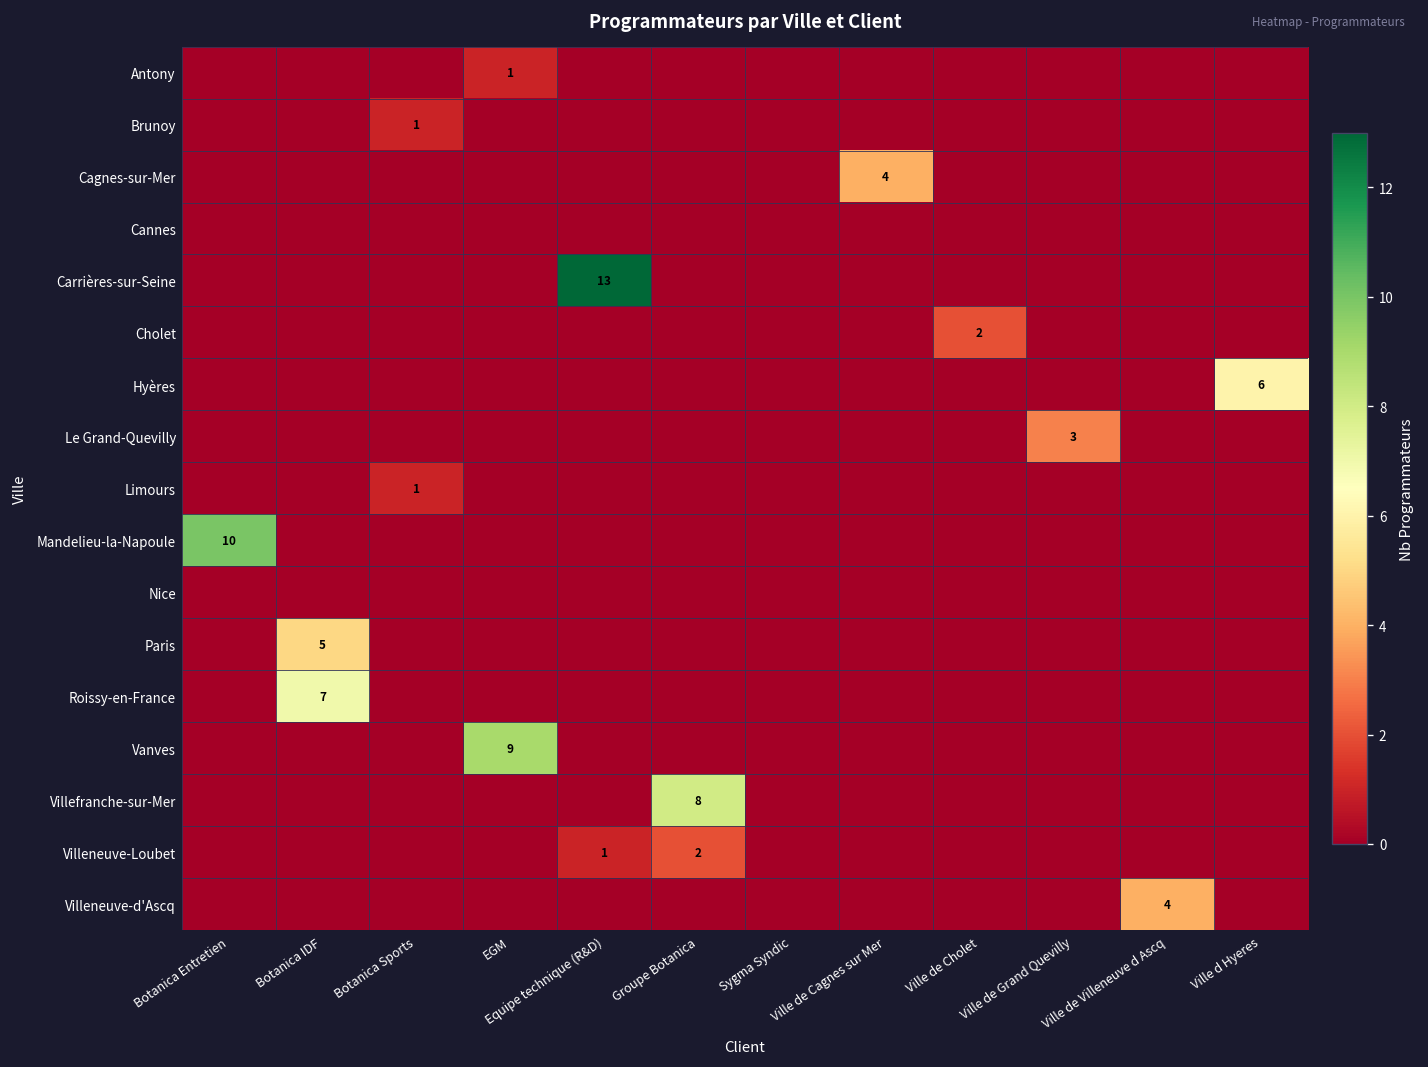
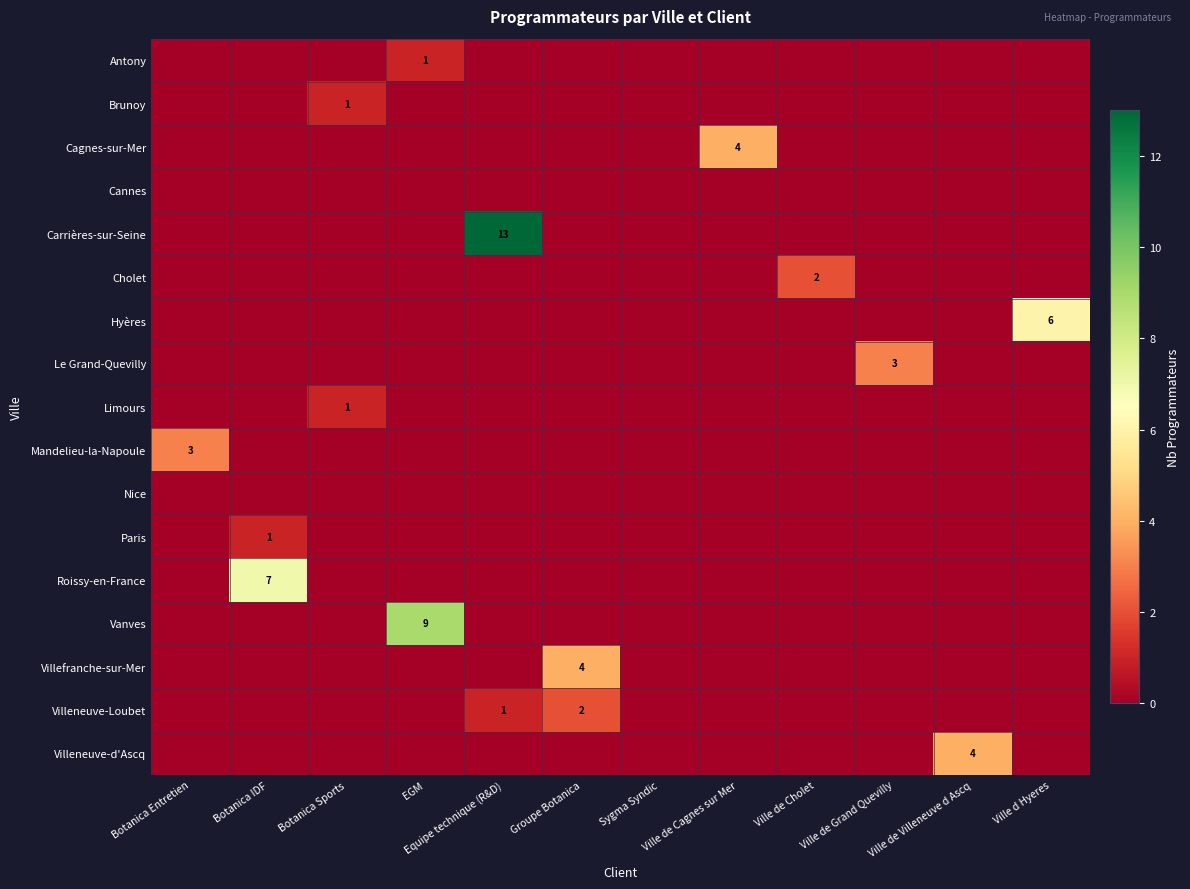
Mandelieu-la-Napoule, Botanica Entretien: 10 -> 3
Paris, Botanica IDF: 5 -> 1
Villefranche-sur-Mer, Groupe Botanica: 8 -> 4
